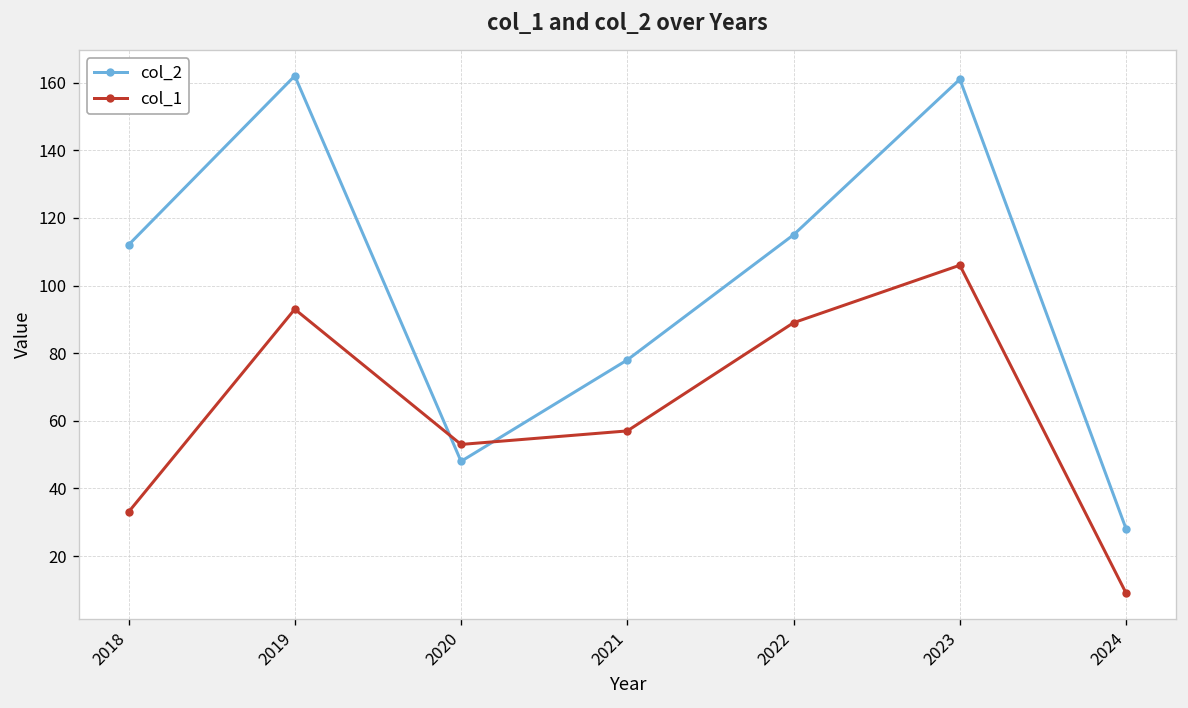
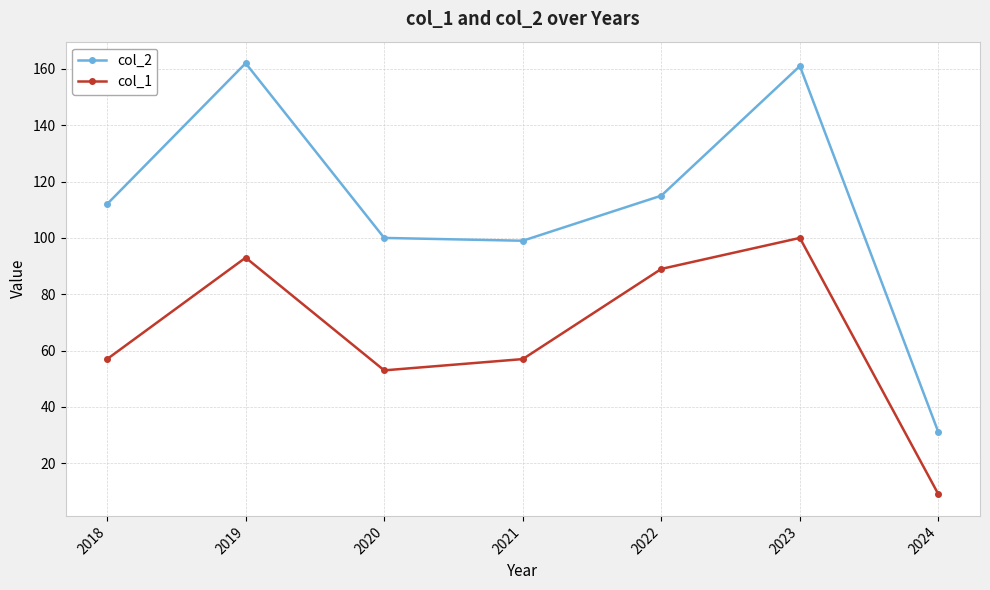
col_1, 2018: 33 -> 57
col_2, 2020: 48 -> 100
col_2, 2021: 78 -> 99
col_1, 2023: 106 -> 100
col_2, 2024: 28 -> 31
